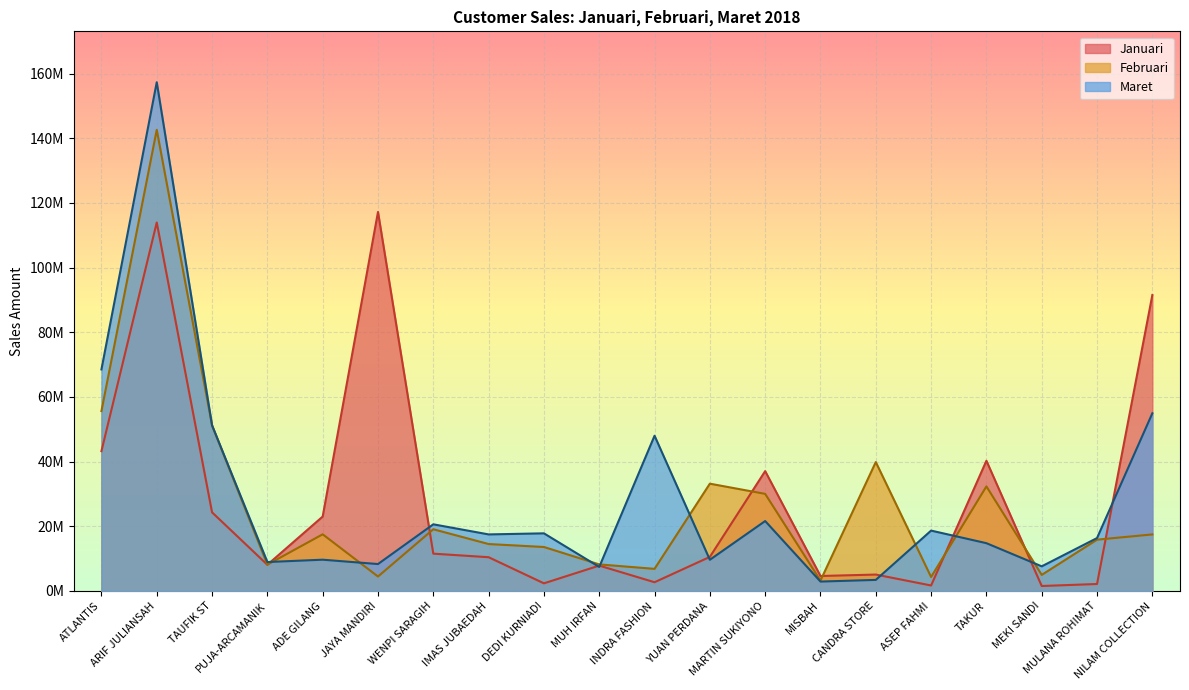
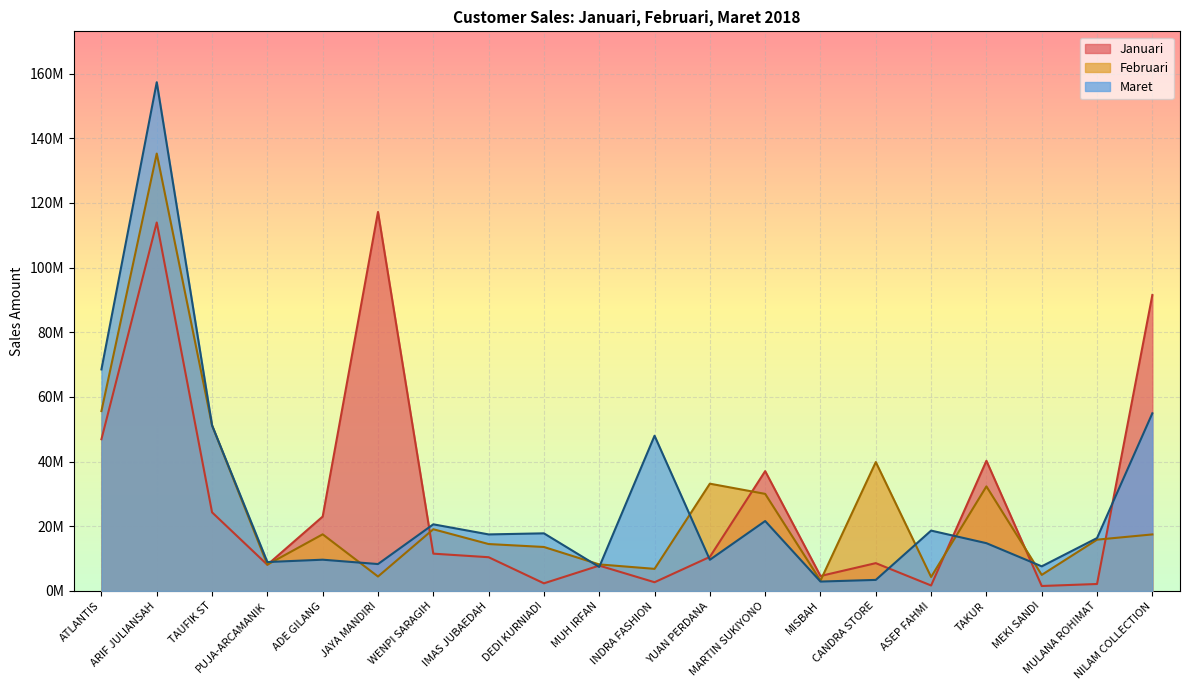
Januari, ATLANTIS: 43000000 -> 47000000
Februari, ARIF JULIANSAH: 143000000 -> 135000000
Januari, CANDRA STORE: 5000000 -> 9000000
